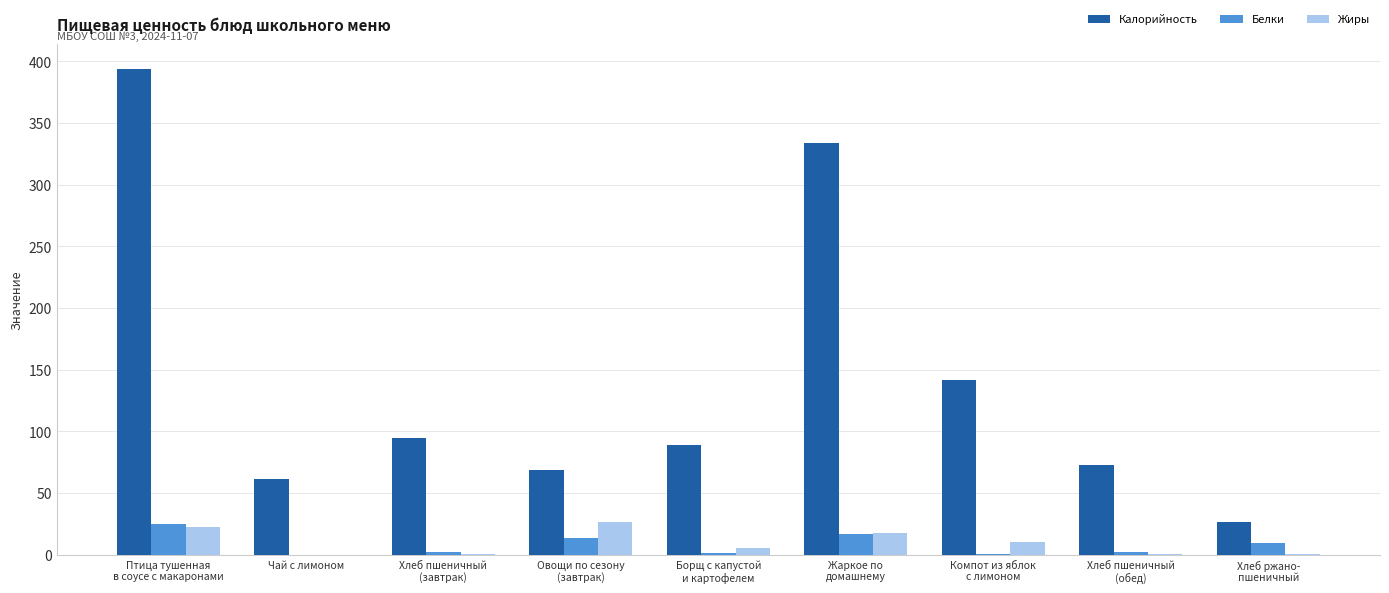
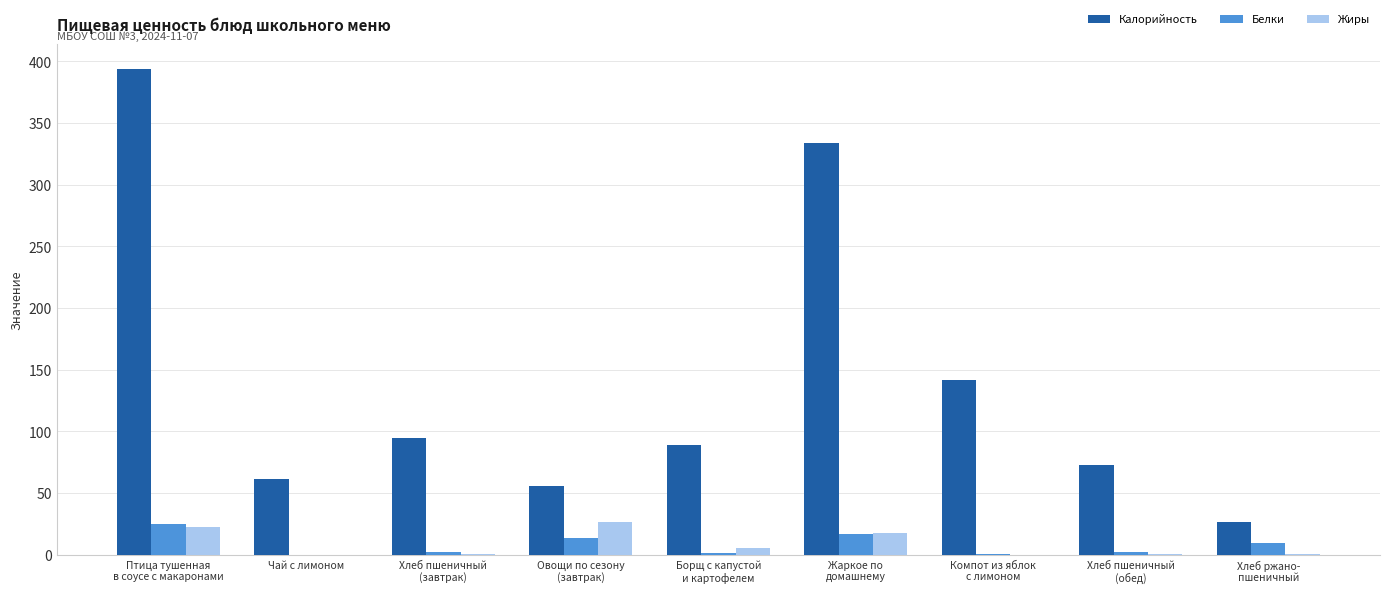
Калорийность, Овощи по сезону (завтрак): 69 -> 56
Жиры, Компот из яблок с лимоном: 11 -> 0
